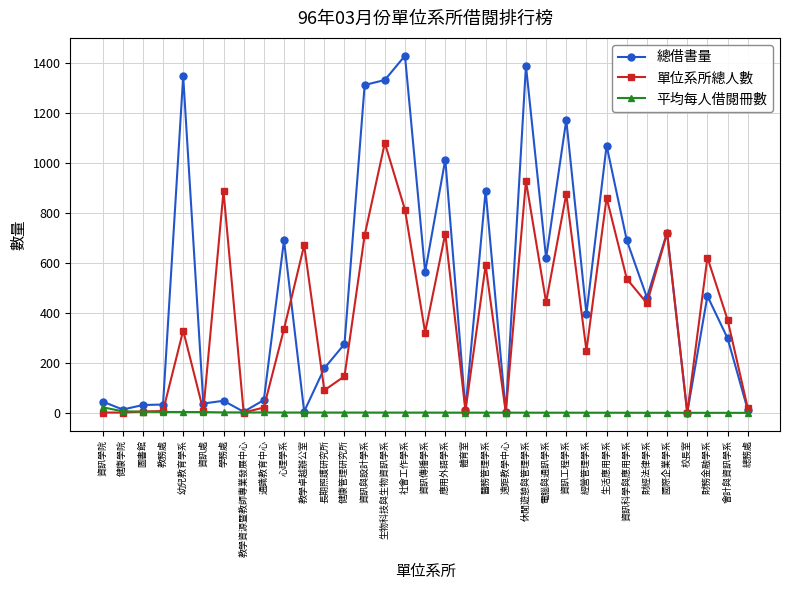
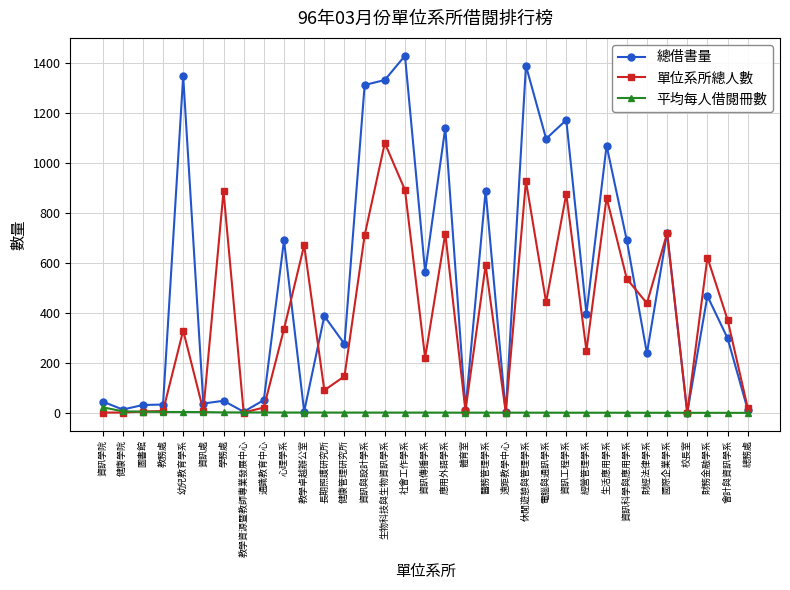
總借書量, 長期照護研究所: 180 -> 390
單位系所總人數, 社會工作學系: 810 -> 890
單位系所總人數, 資訊傳播學系: 320 -> 220
總借書量, 應用外語學系: 1010 -> 1140
總借書量, 電腦與通訊學系: 620 -> 1100
總借書量, 財經法律學系: 460 -> 240
